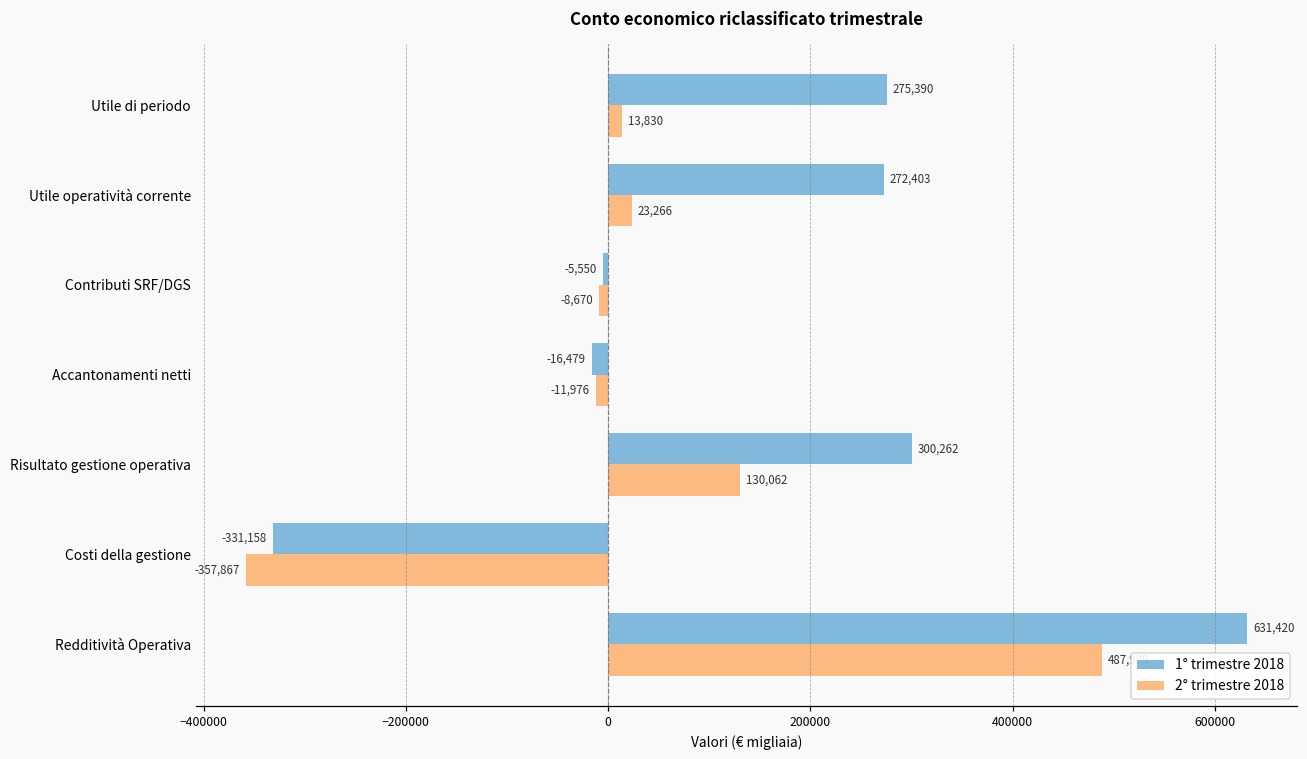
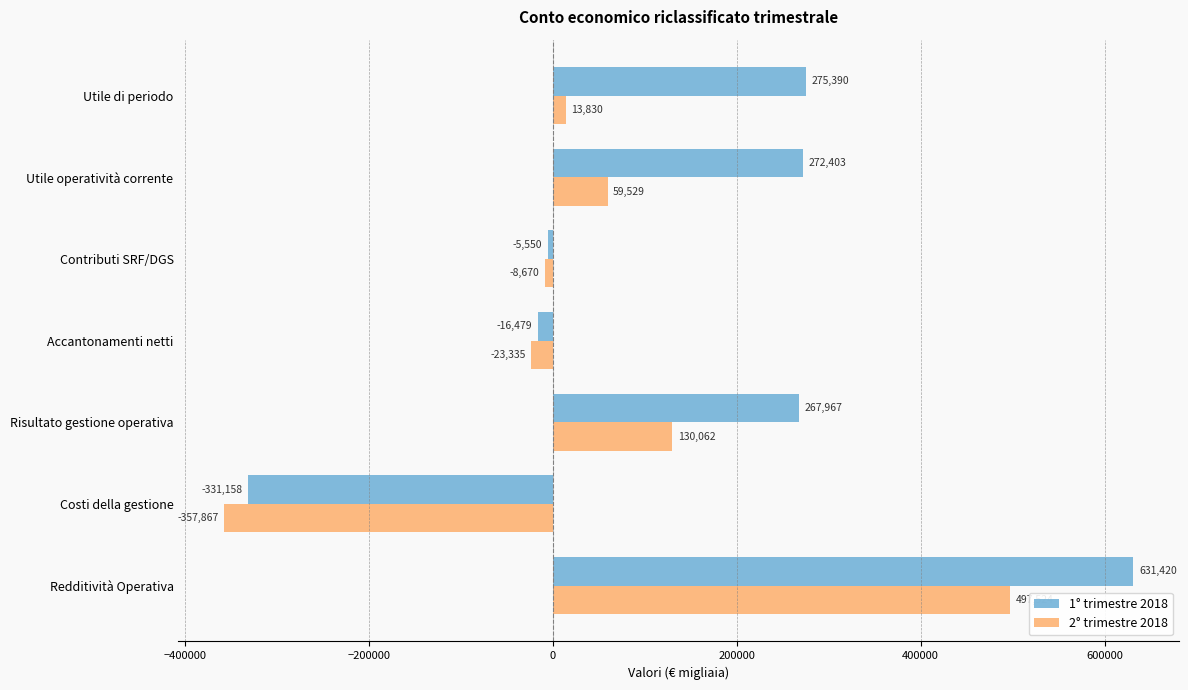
2° trimestre 2018, Utile operatività corrente: 23,266 -> 59,529
2° trimestre 2018, Accantonamenti netti: -11,976 -> -23,335
1° trimestre 2018, Risultato gestione operativa: 300,262 -> 267,967
2° trimestre 2018, Redditività Operativa: 490000 -> 500000
